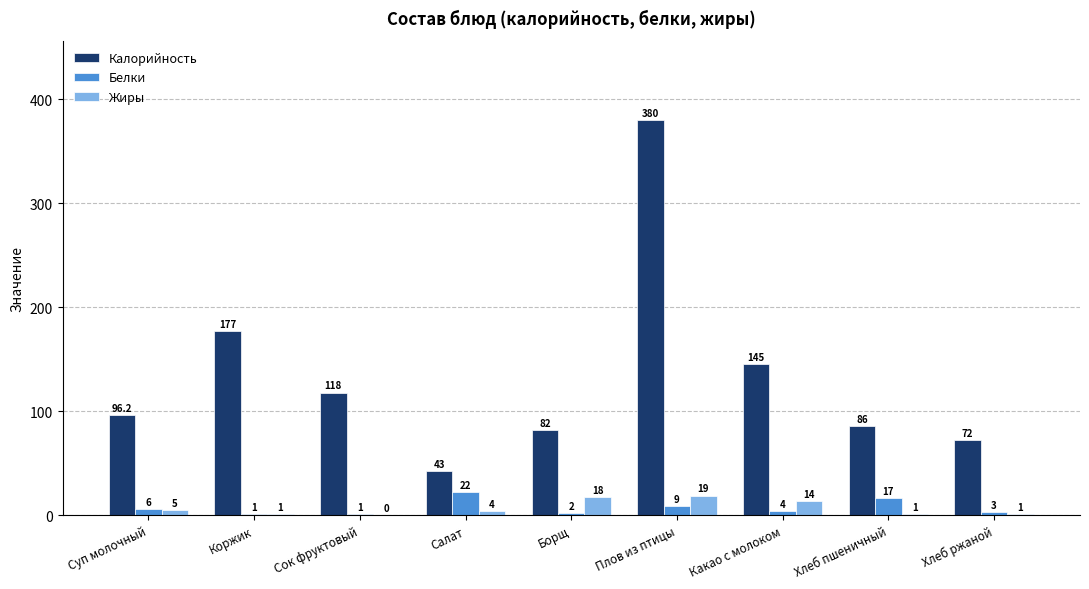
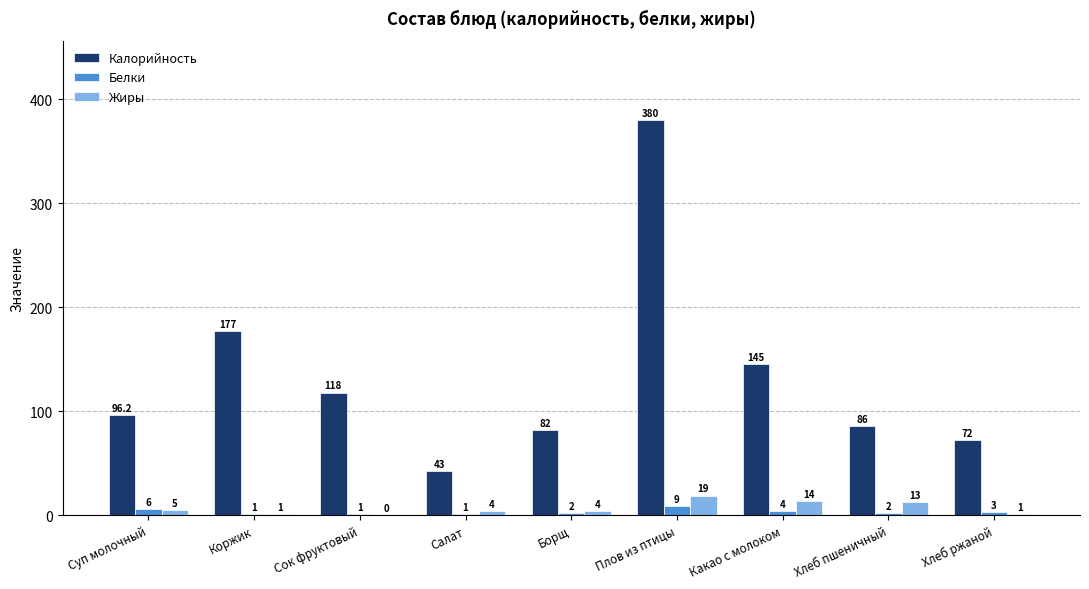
Белки, Салат: 22 -> 1
Жиры, Борщ: 18 -> 4
Белки, Хлеб пшеничный: 17 -> 2
Жиры, Хлеб пшеничный: 1 -> 13
